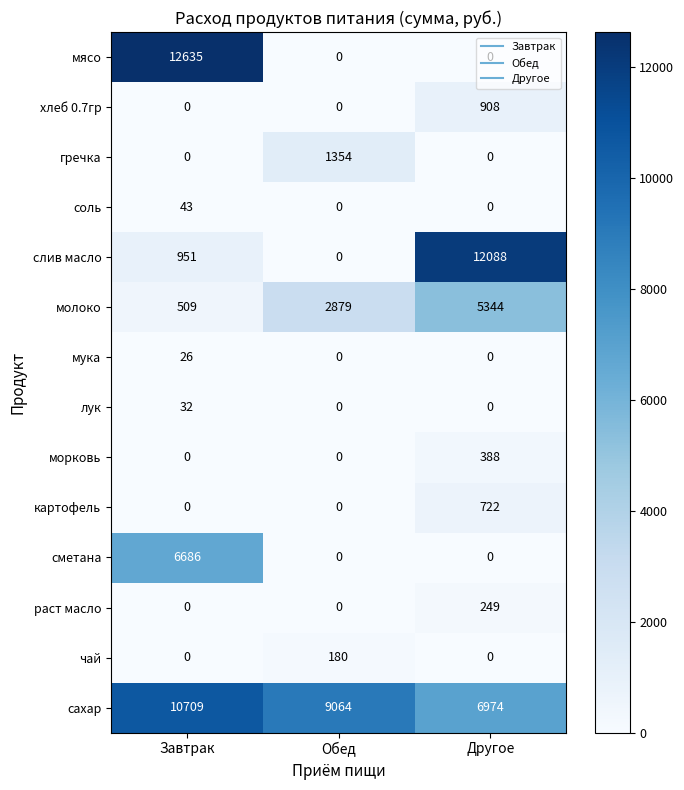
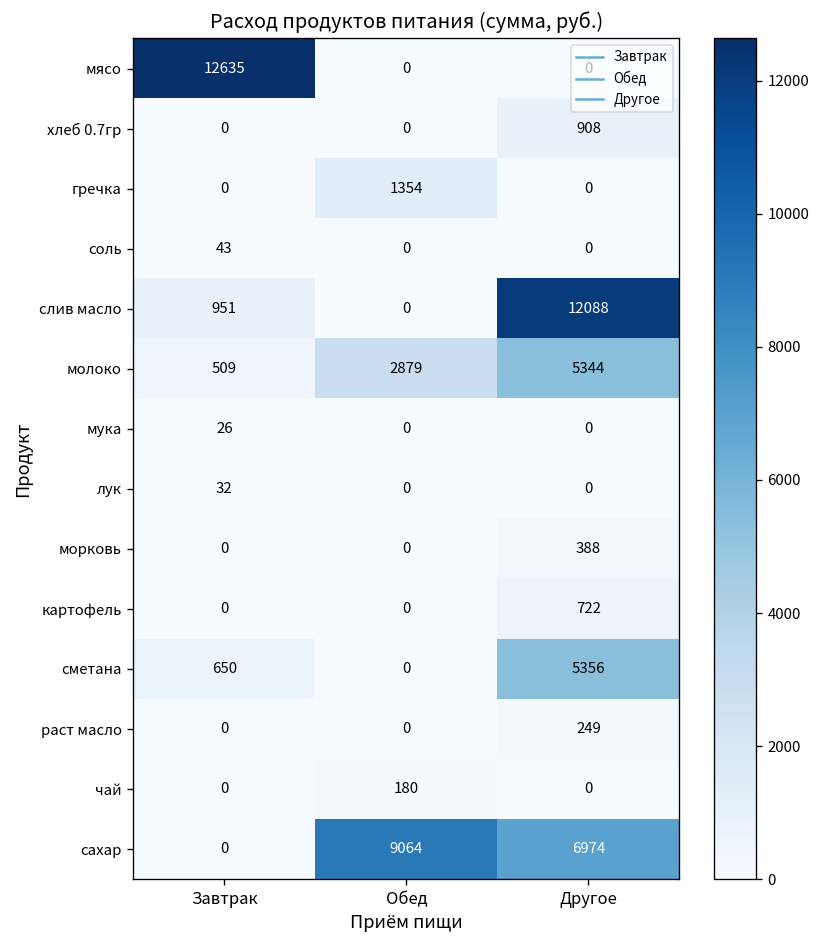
сметана, Завтрак: 6686 -> 650
сметана, Другое: 0 -> 5356
сахар, Завтрак: 10709 -> 0
